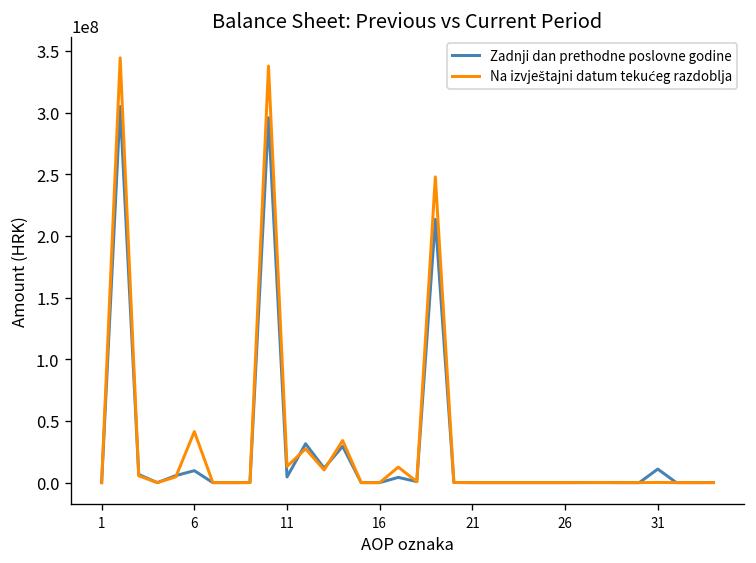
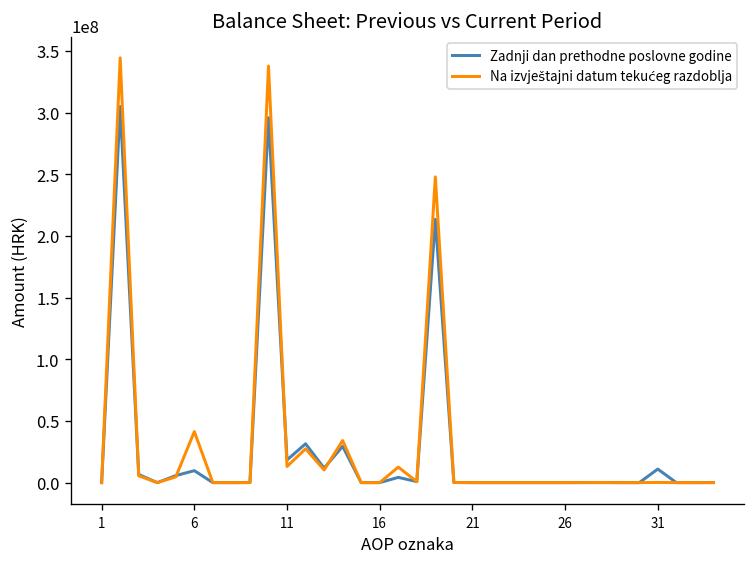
Zadnji dan prethodne poslovne godine, 11: 5000000 -> 18000000
